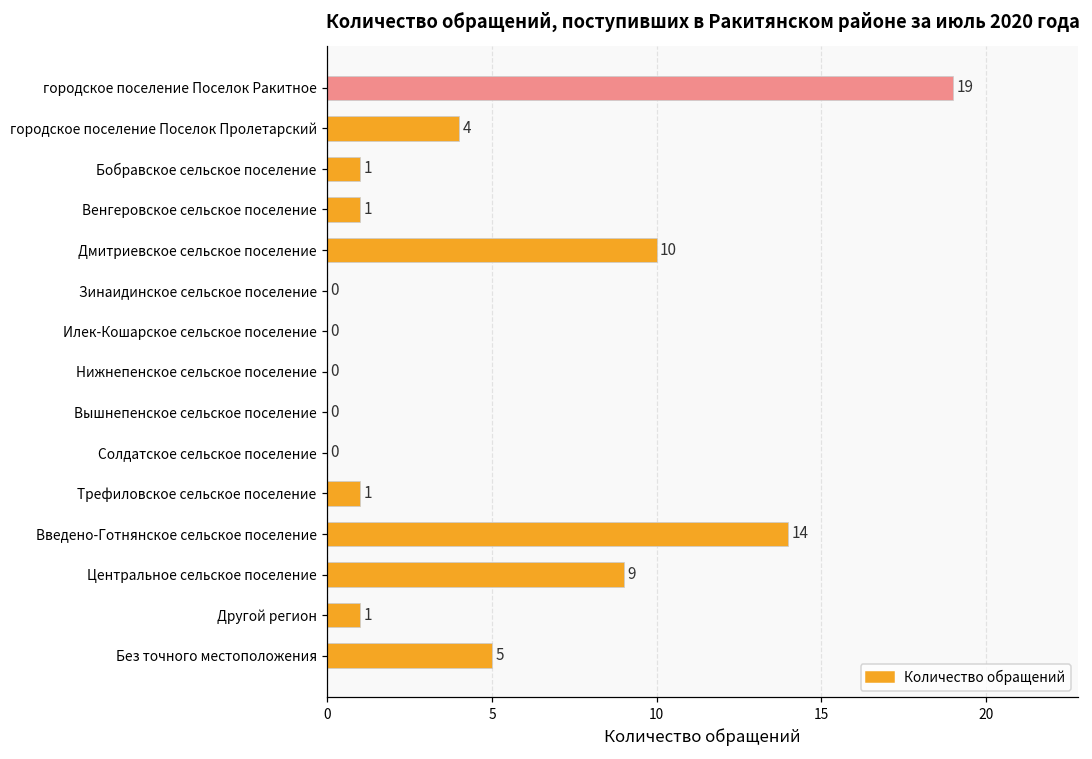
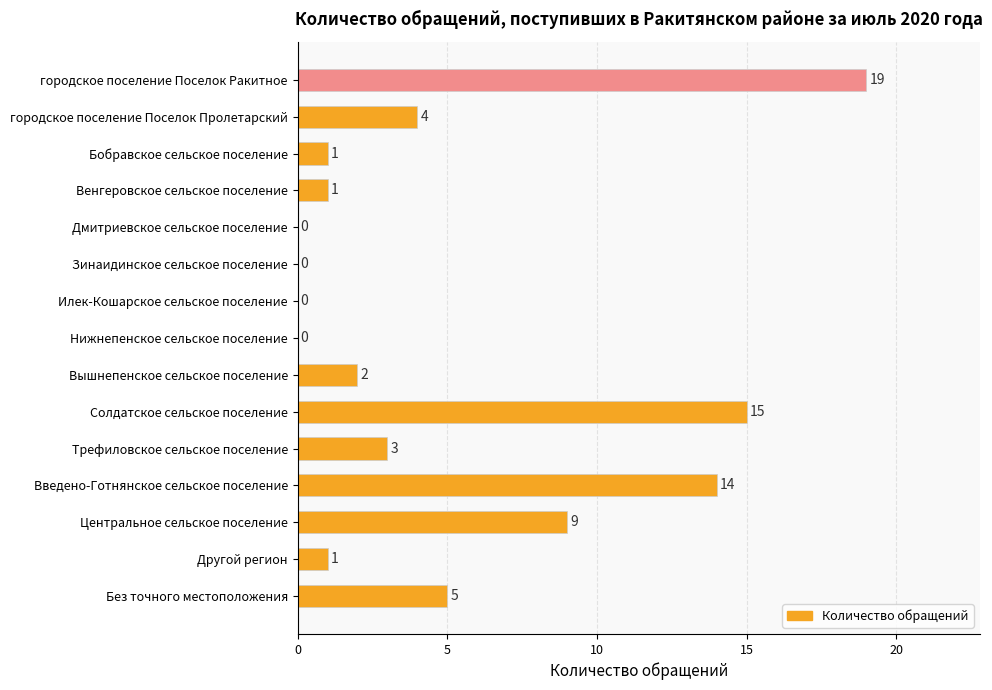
Дмитриевское сельское поселение: 10 -> 0
Вышнепенское сельское поселение: 0 -> 2
Солдатское сельское поселение: 0 -> 15
Трефиловское сельское поселение: 1 -> 3
